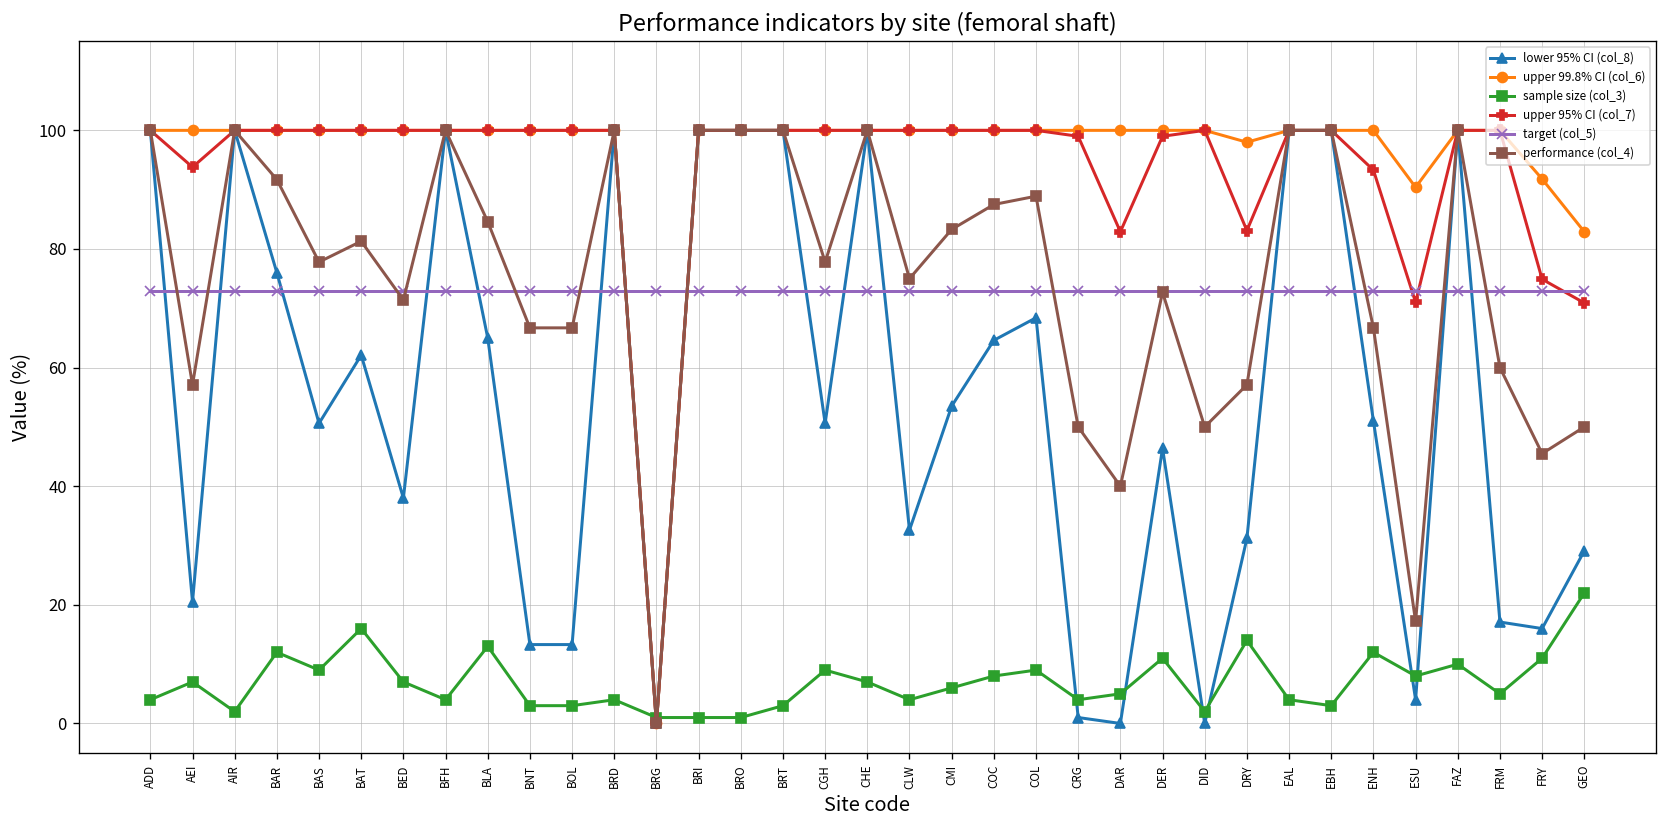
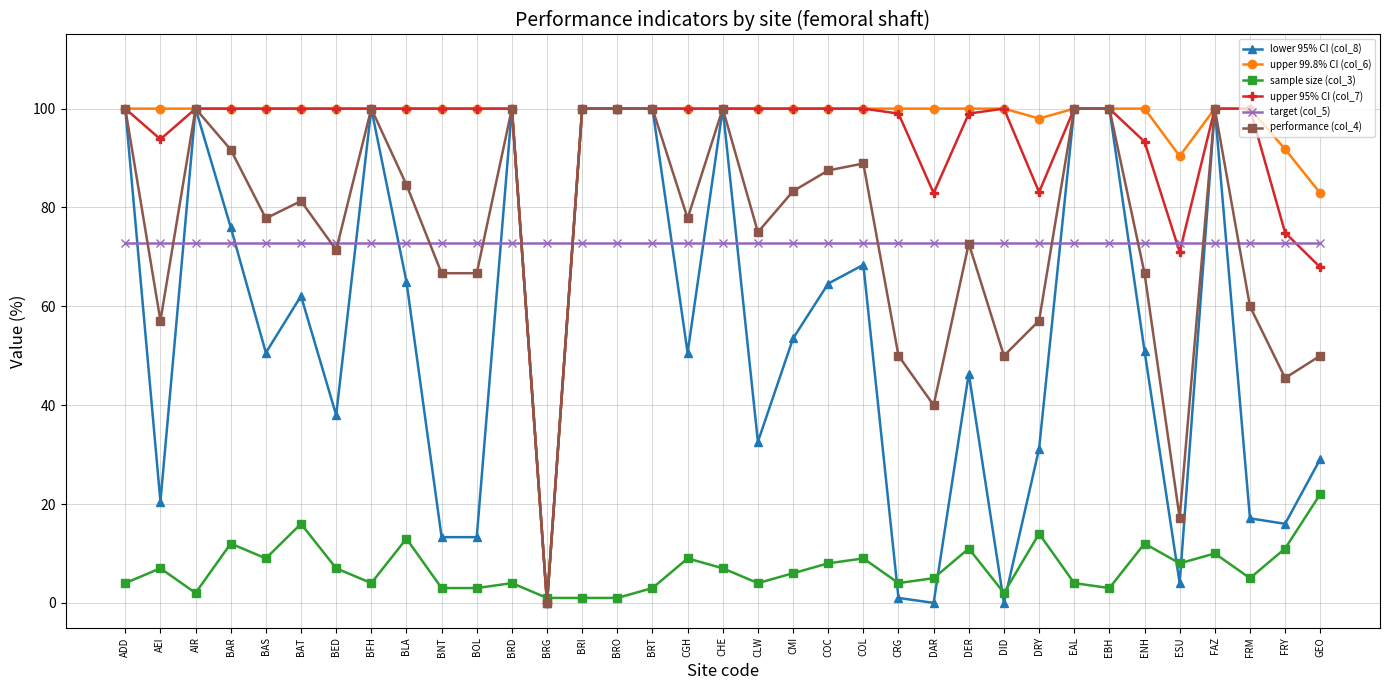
upper 95% CI (col_7), GEO: 71 -> 68
